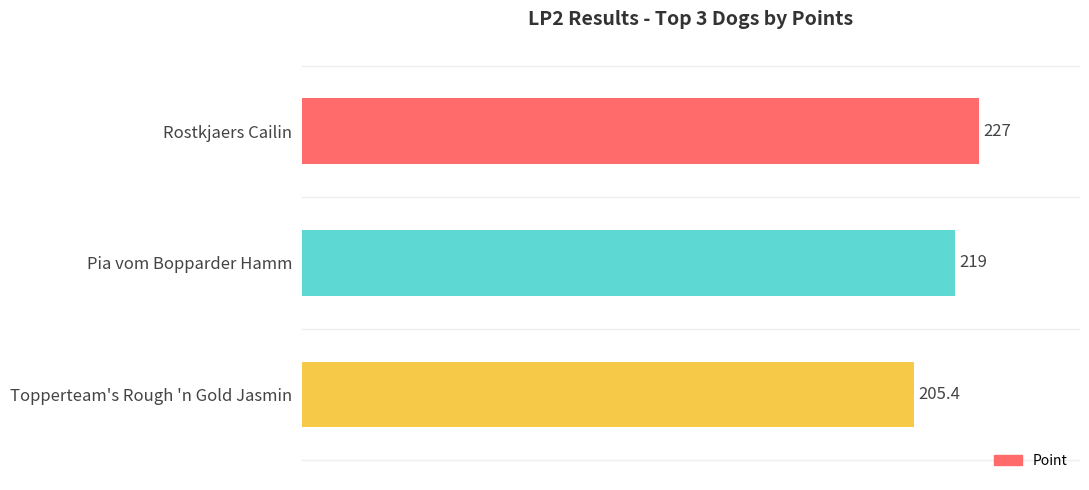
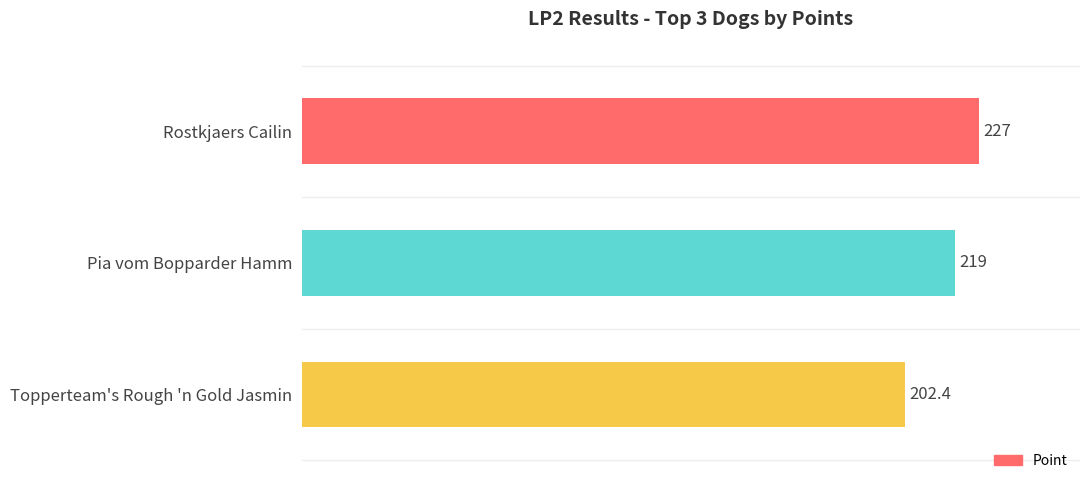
Topperteam's Rough 'n Gold Jasmin: 205.4 -> 202.4
